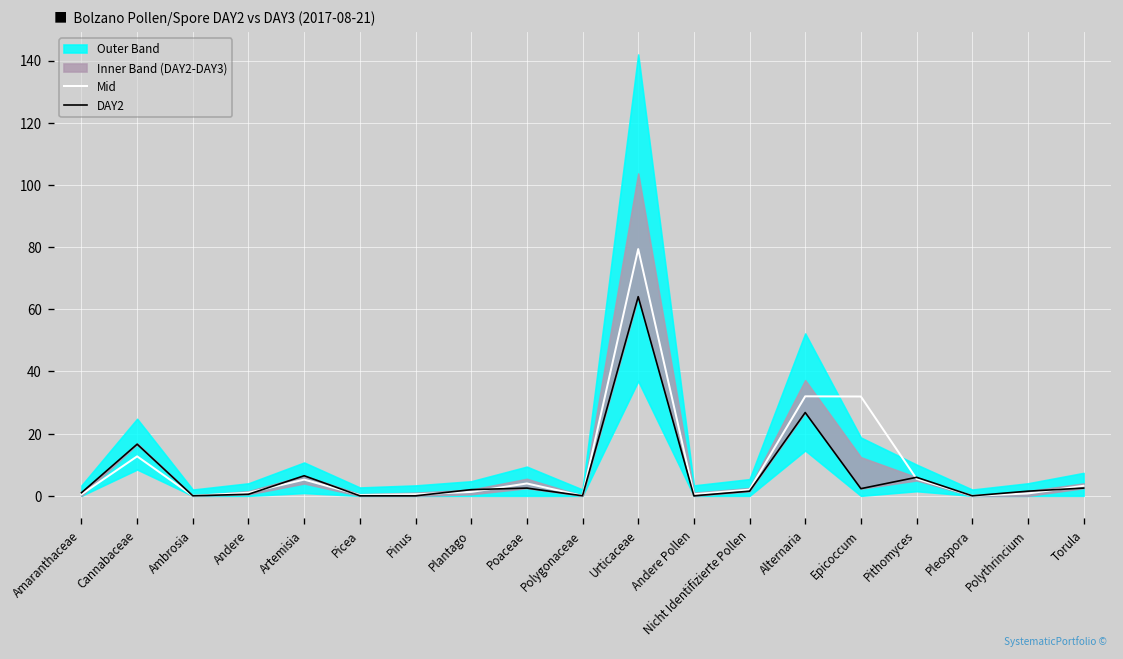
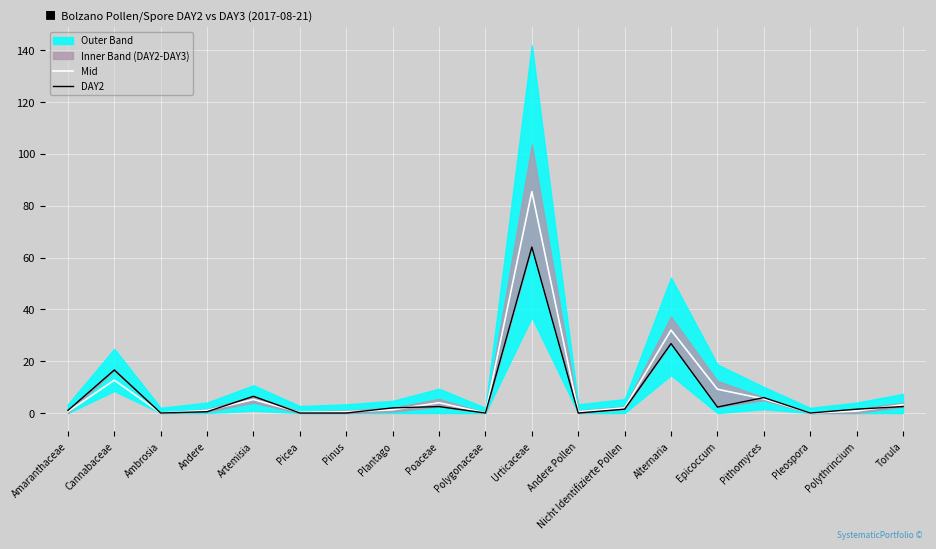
Mid, Urticaceae: 79 -> 85
Mid, Epicoccum: 32 -> 9
